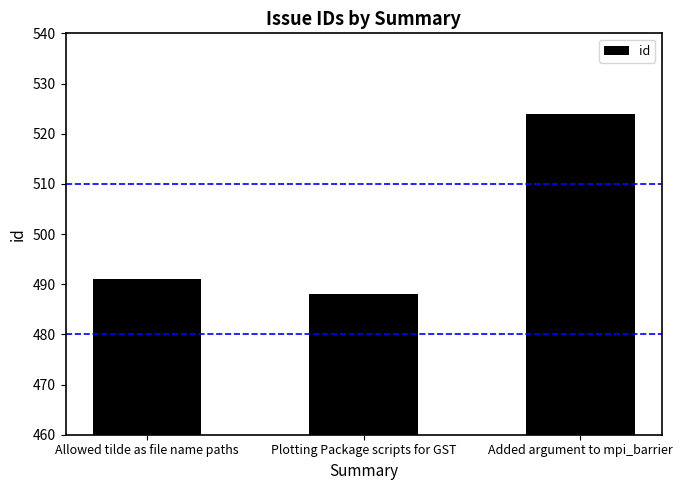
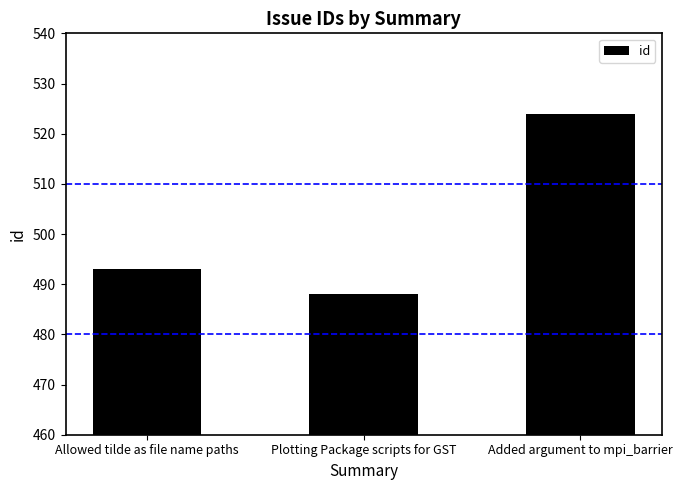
Allowed tilde as file name paths: 491 -> 493
